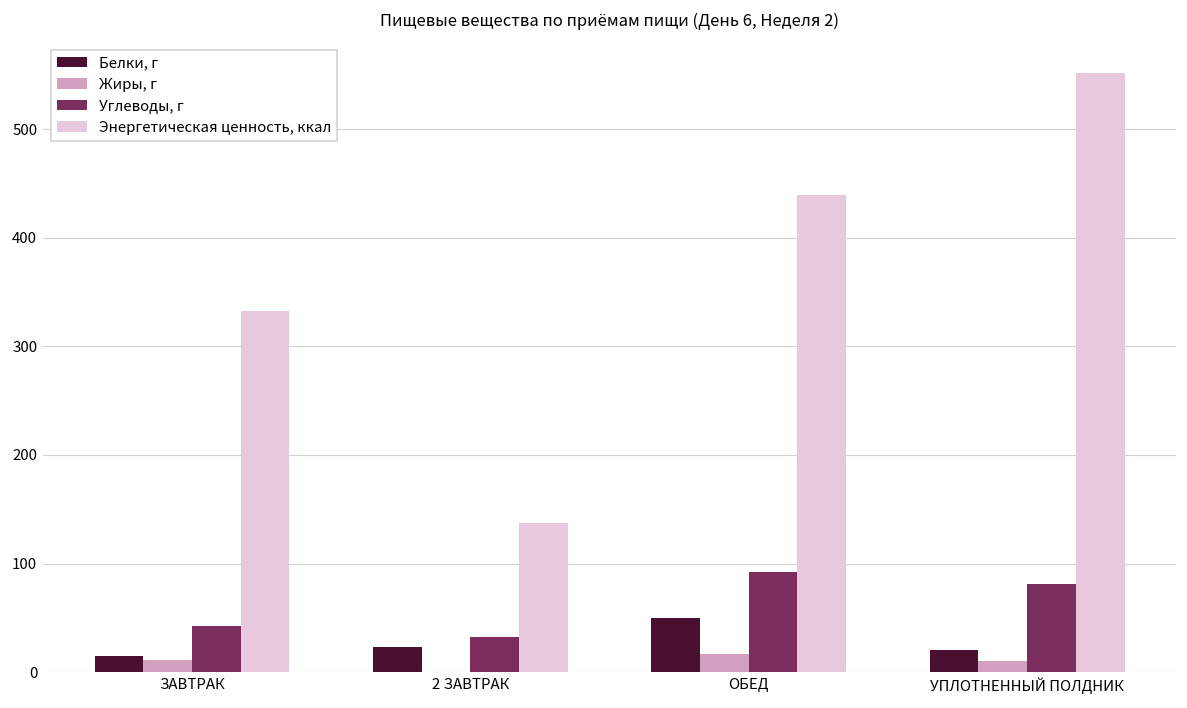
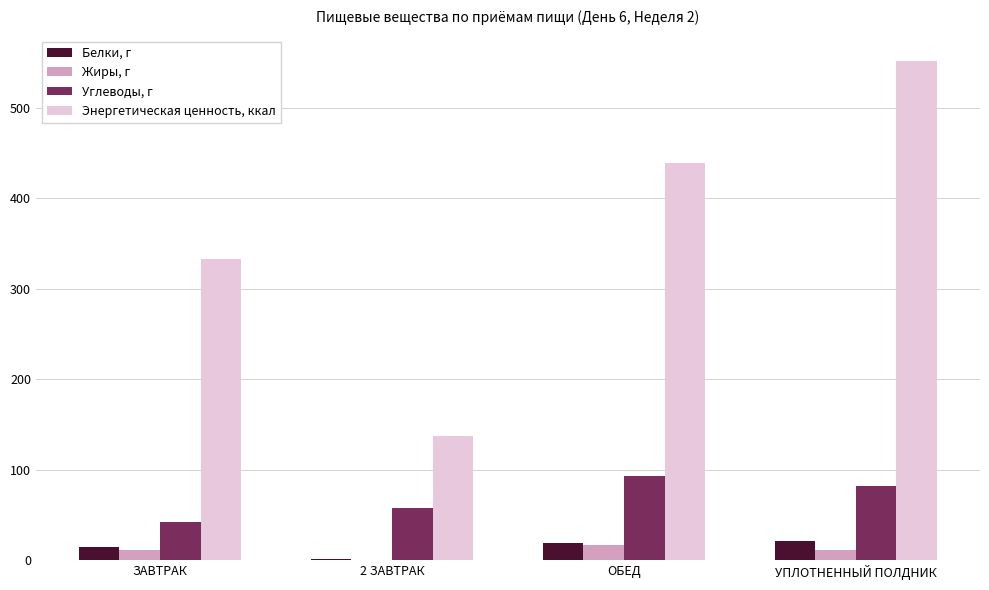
Белки, г, 2 ЗАВТРАК: 20 -> 0
Углеводы, г, 2 ЗАВТРАК: 30 -> 60
Белки, г, ОБЕД: 50 -> 20
